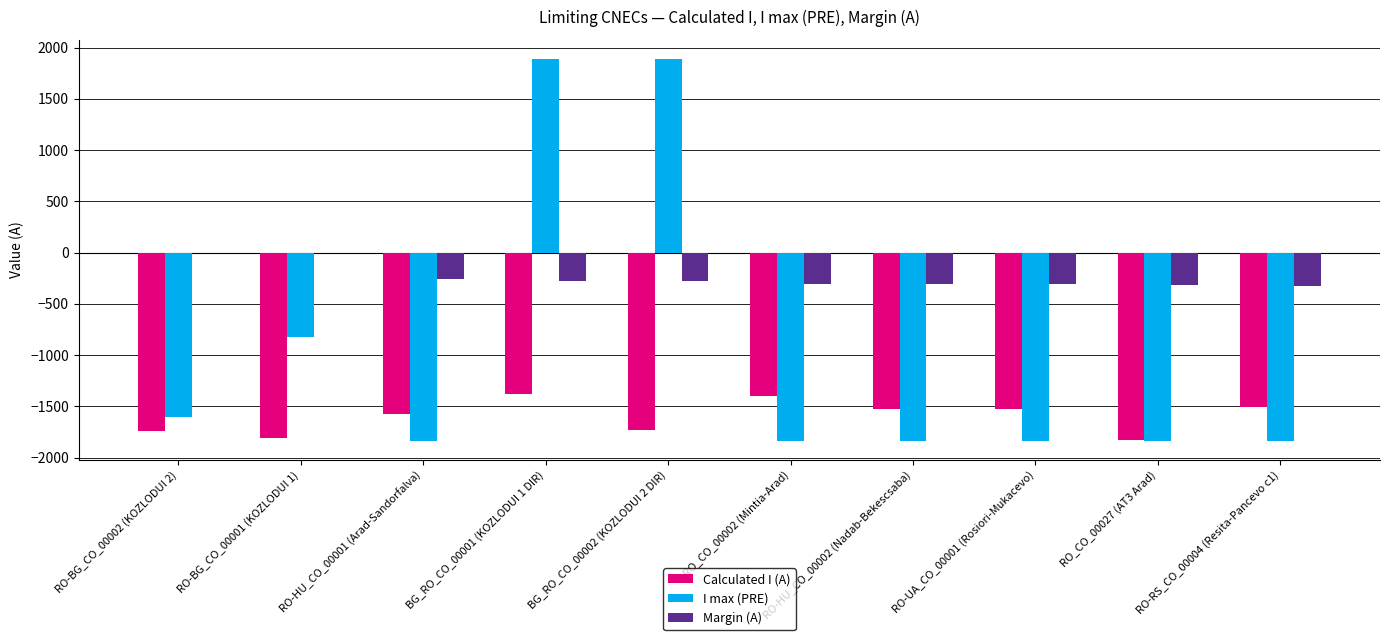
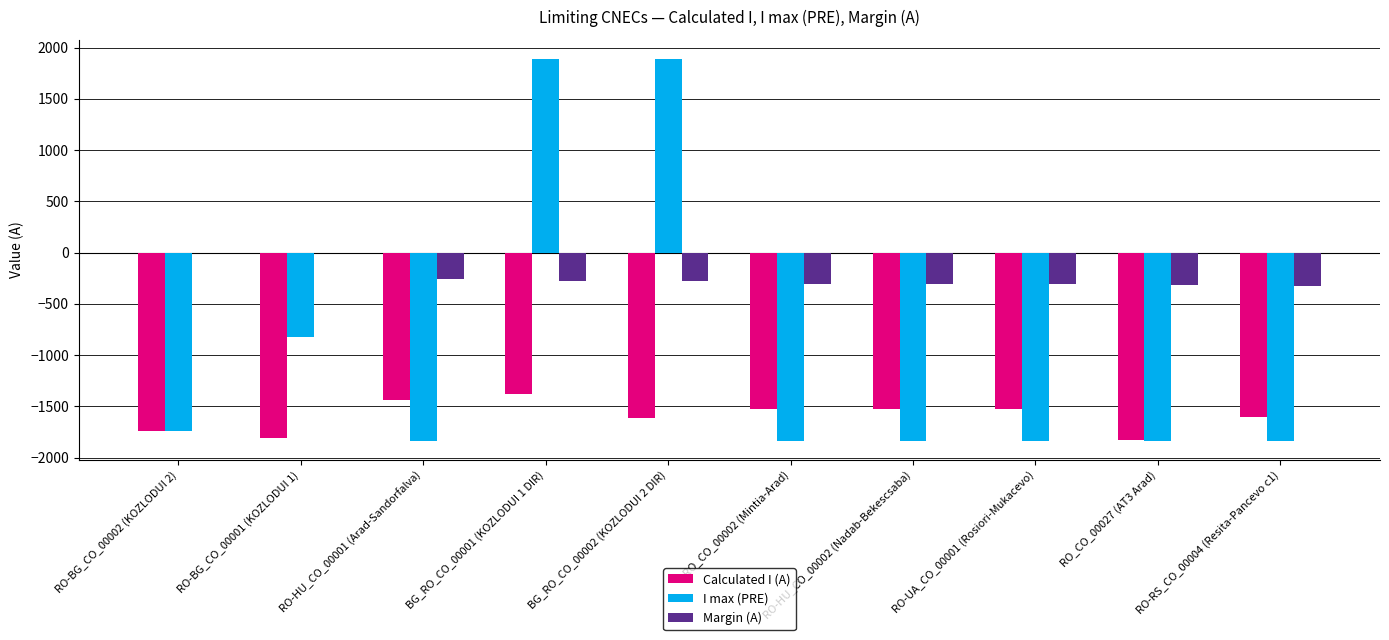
I max (PRE), RO-BG_CO_00002 (KOZLODUI 2): -1600 -> -1750
Calculated I (A), RO-HU_CO_00001 (Arad-Sandorfalva): -1570 -> -1440
Calculated I (A), BG_RO_CO_00002 (KOZLODUI 2 DIR): -1730 -> -1610
Calculated I (A), RO_CO_00002 (Mintia-Arad): -1400 -> -1530
Calculated I (A), RO-RS_CO_00004 (Resita-Pancevo c1): -1510 -> -1610
